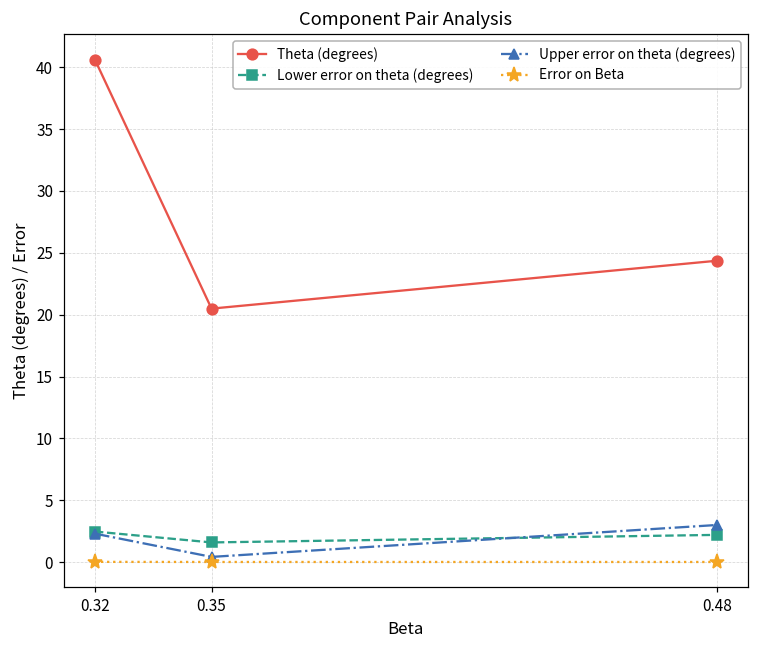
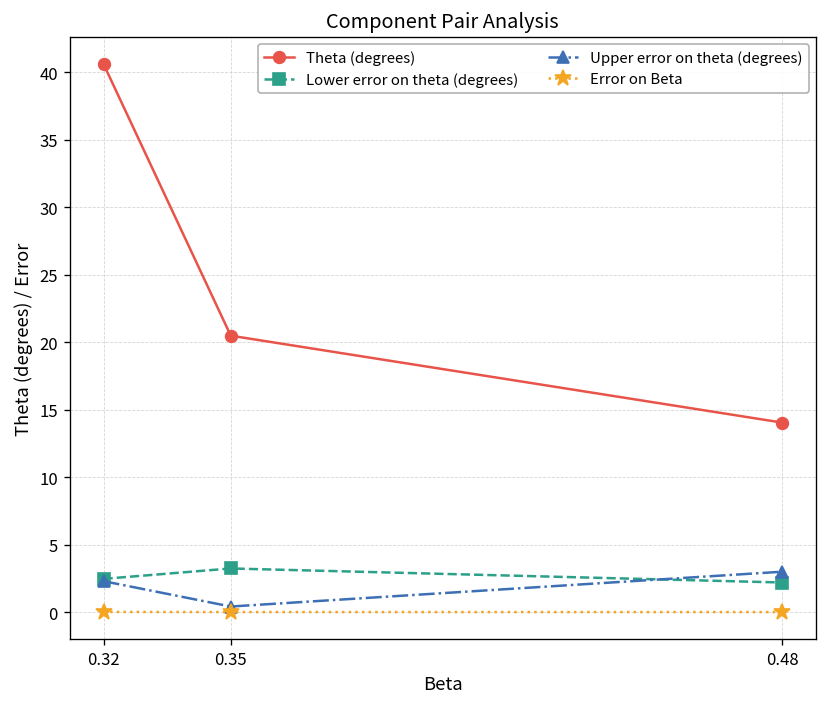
Lower error on theta (degrees), 0.35: 1.6 -> 3.2
Theta (degrees), 0.48: 24.4 -> 14.1
